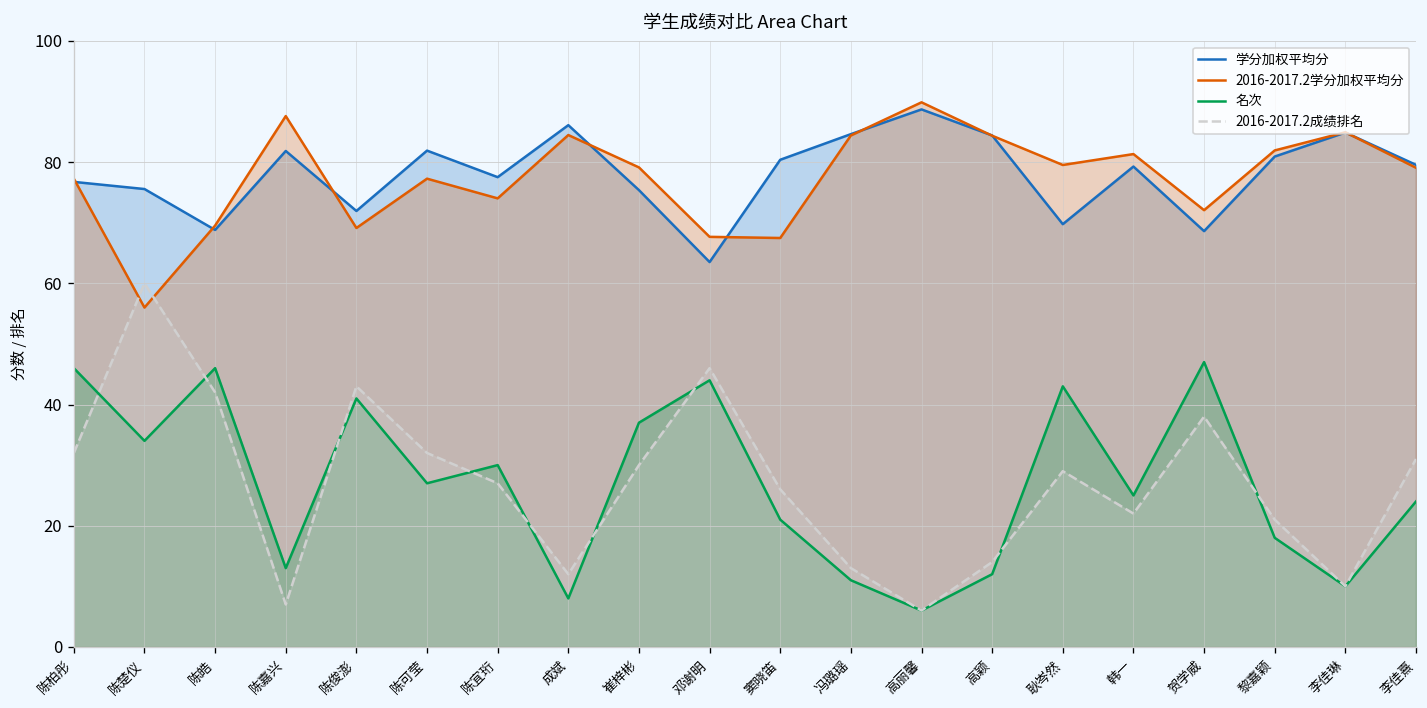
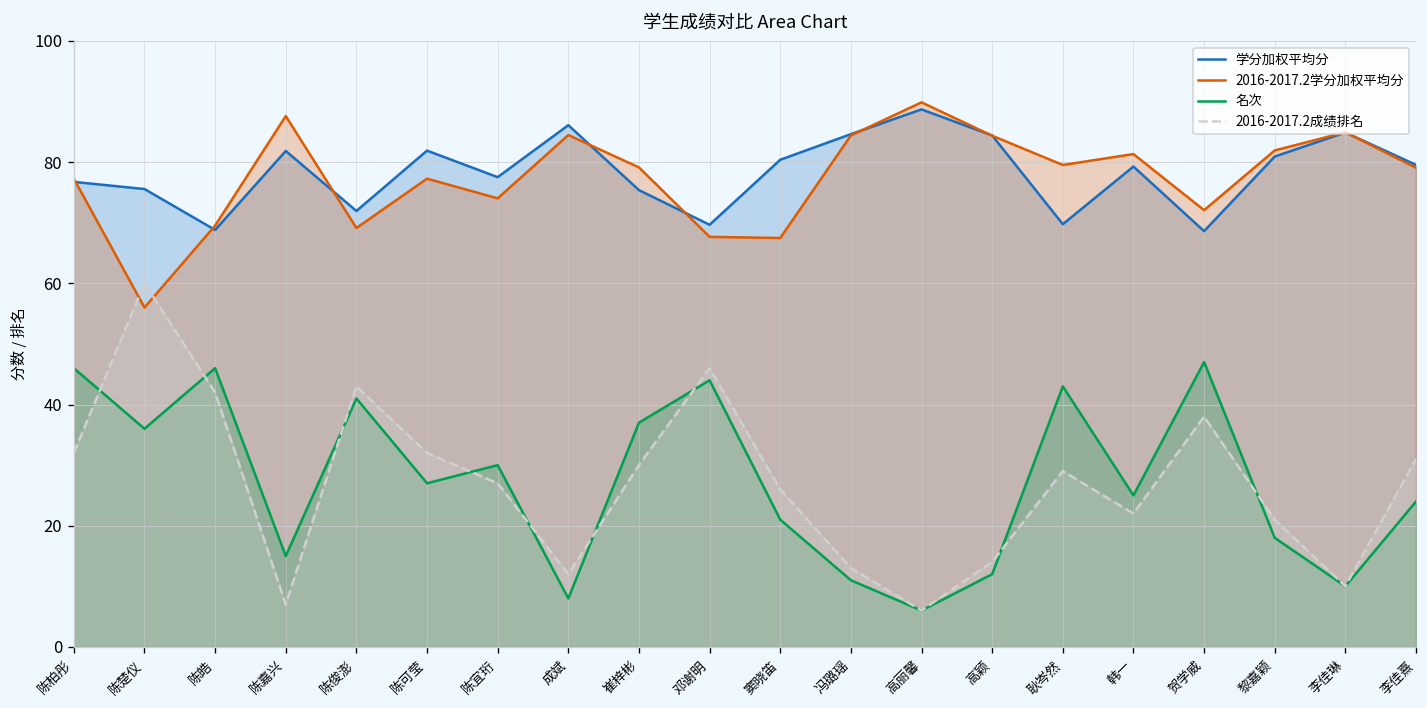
名次, 陈楚仪: 34 -> 36
名次, 陈嘉兴: 13 -> 15
学分加权平均分, 邓谢明: 64 -> 70
